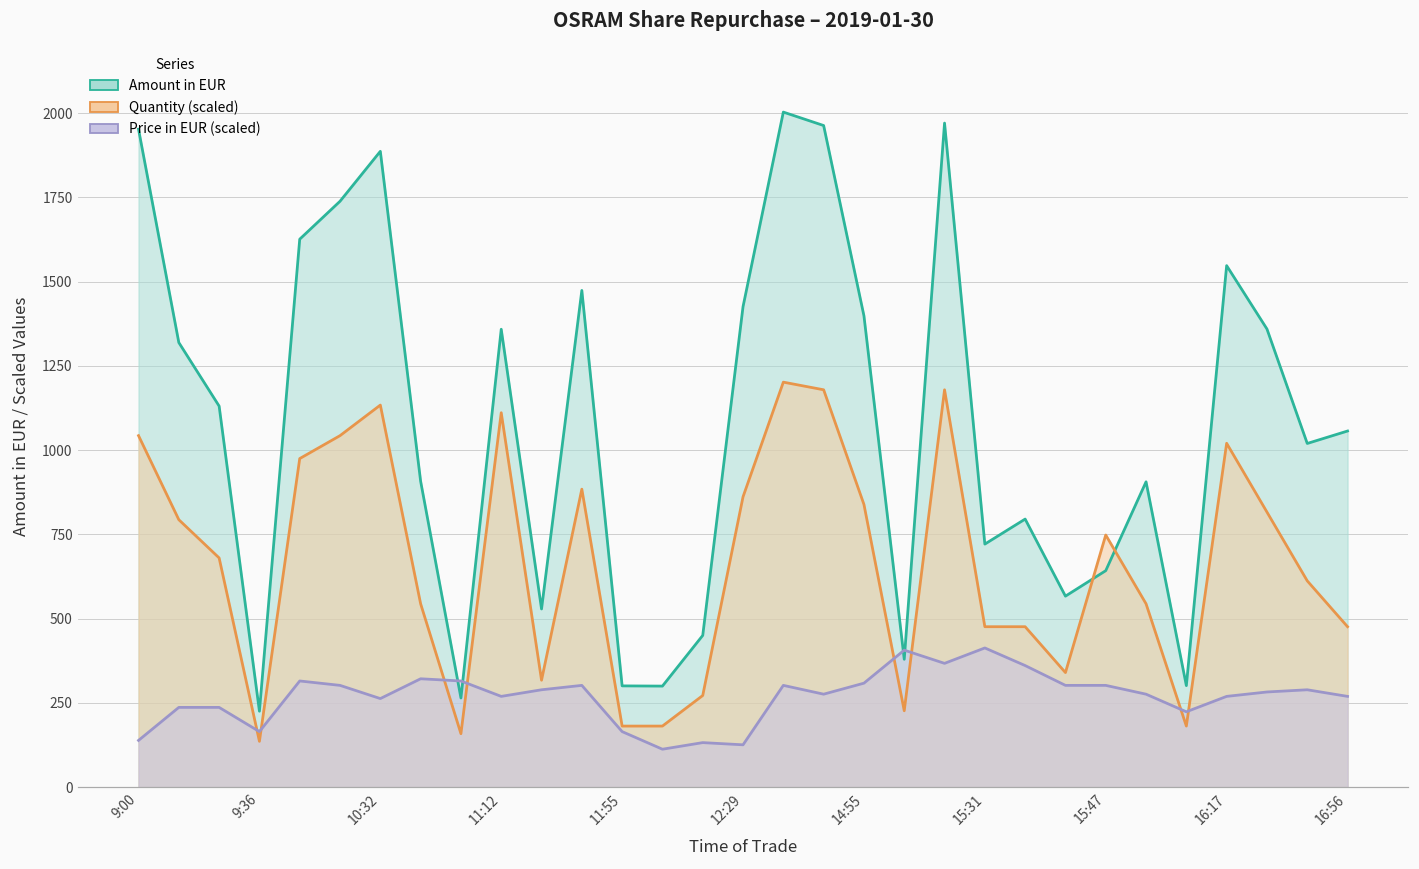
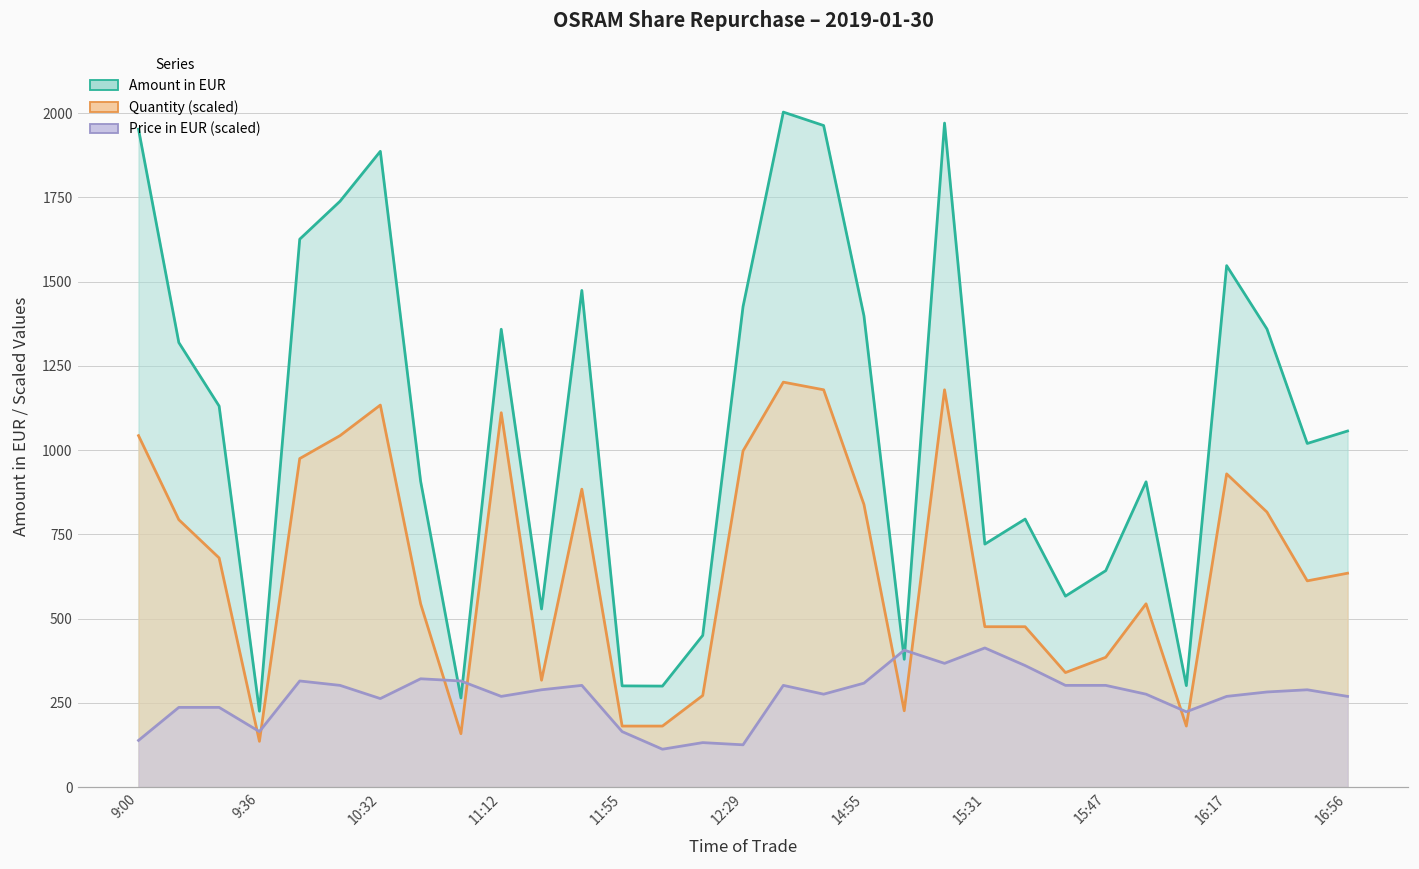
Quantity (scaled), 12:29: 860 -> 1000
Quantity (scaled), 15:47: 750 -> 390
Quantity (scaled), 16:17: 1020 -> 930
Quantity (scaled), 16:56: 480 -> 640
